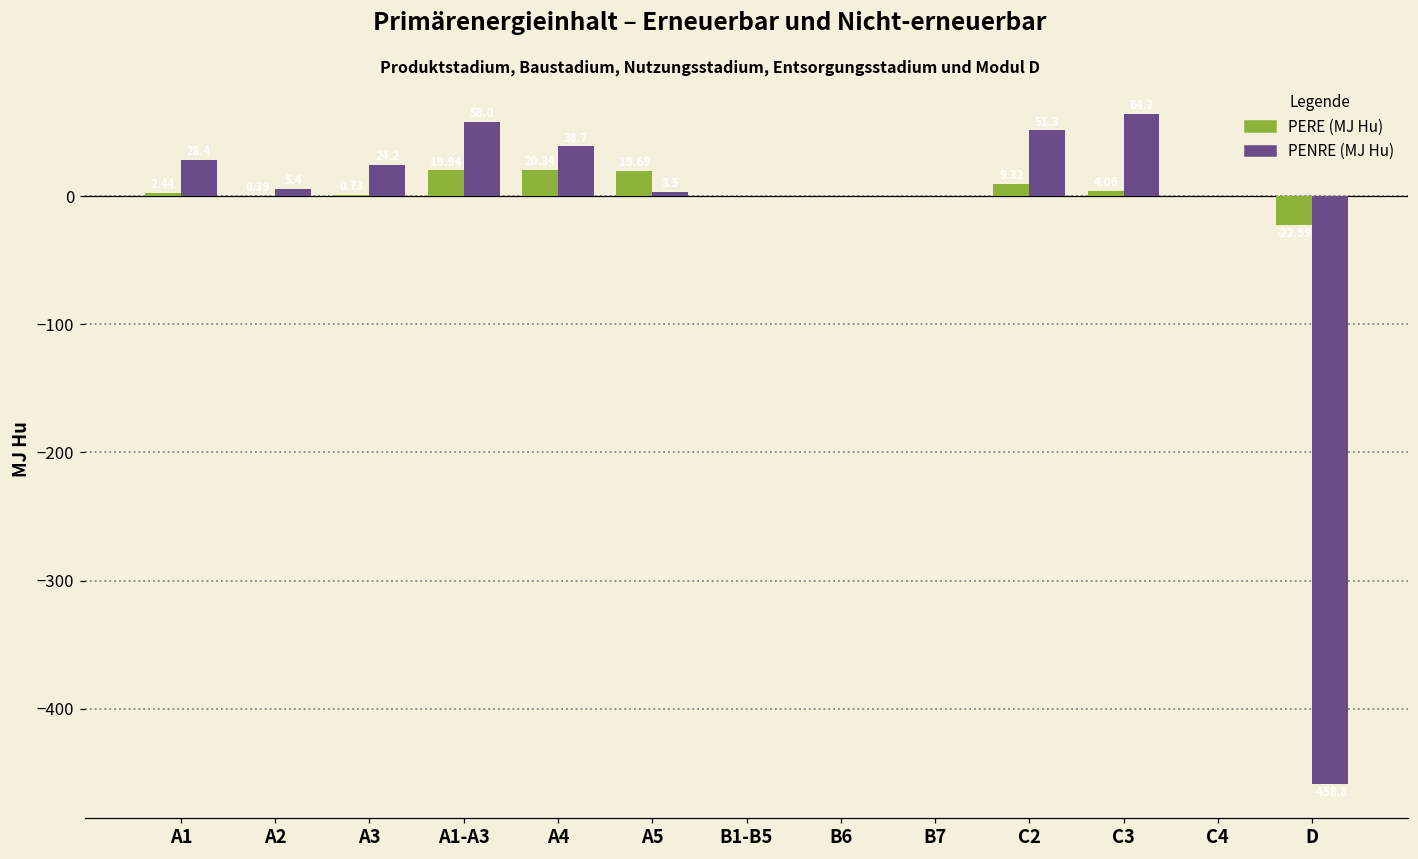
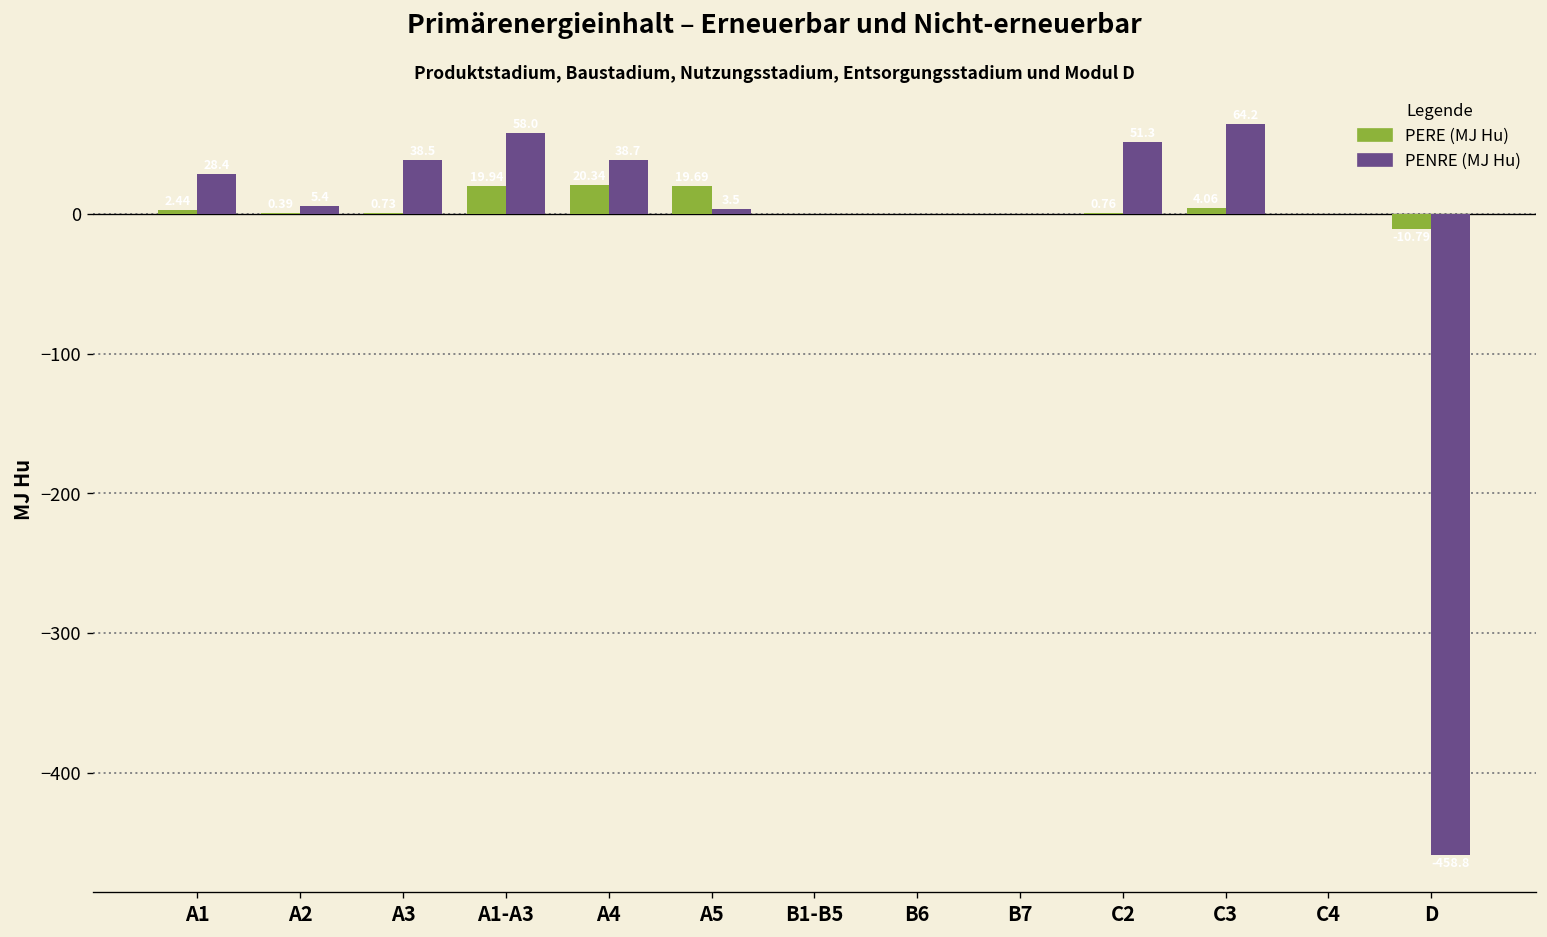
PENRE (MJ Hu), A3: 24 -> 39
PERE (MJ Hu), C2: 9 -> 1
PERE (MJ Hu), D: -23 -> -11
